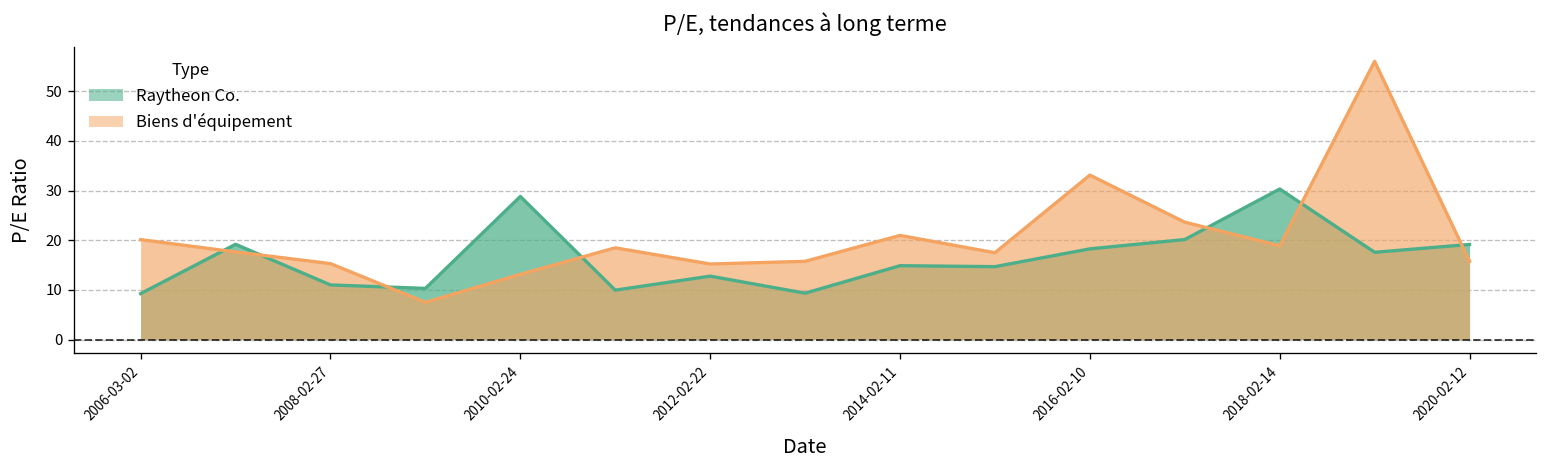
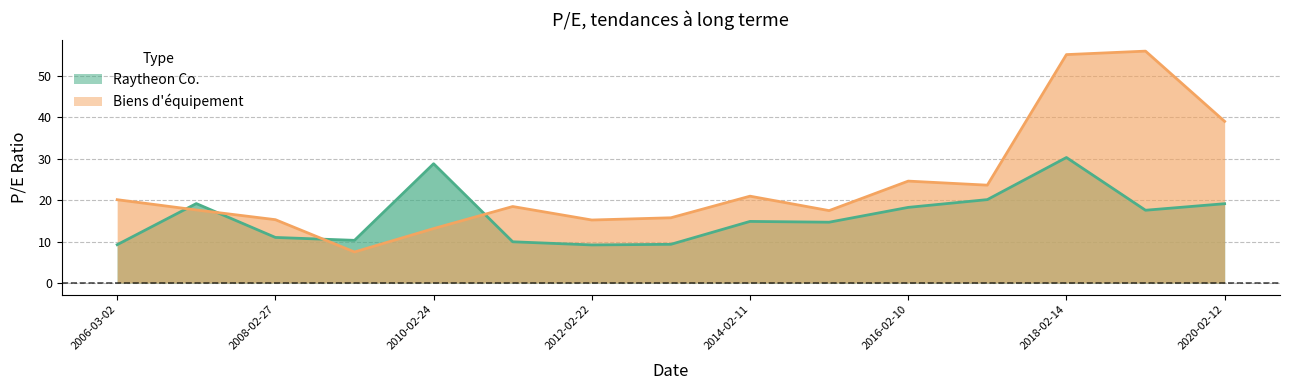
Raytheon Co., 2012-02-22: 13 -> 9
Biens d'équipement, 2016-02-10: 33 -> 25
Biens d'équipement, 2018-02-14: 19 -> 55
Biens d'équipement, 2020-02-12: 16 -> 39
